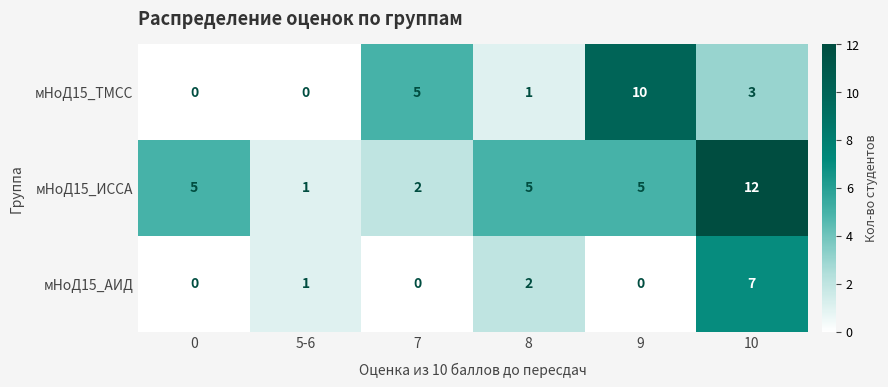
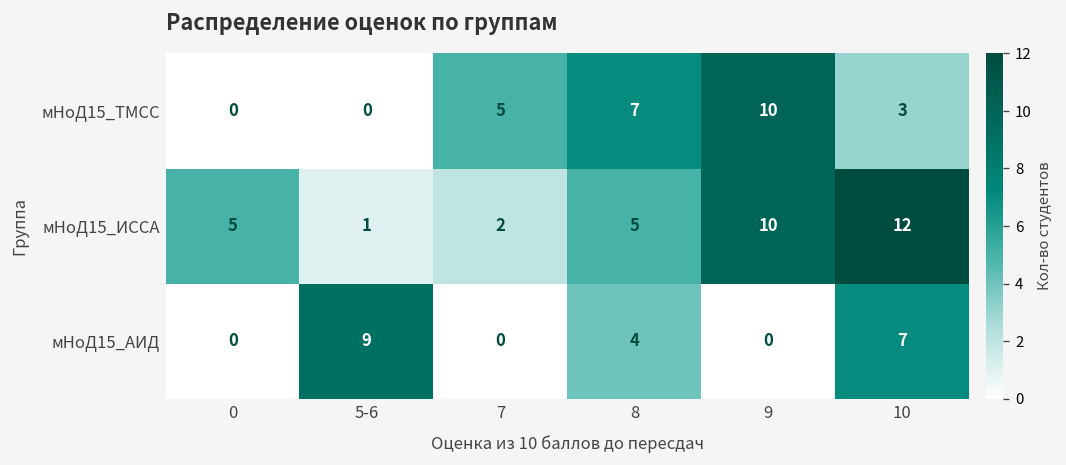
мНоД15_ТМСС, 8: 1 -> 7
мНоД15_ИССА, 9: 5 -> 10
мНоД15_АИД, 5-6: 1 -> 9
мНоД15_АИД, 8: 2 -> 4
